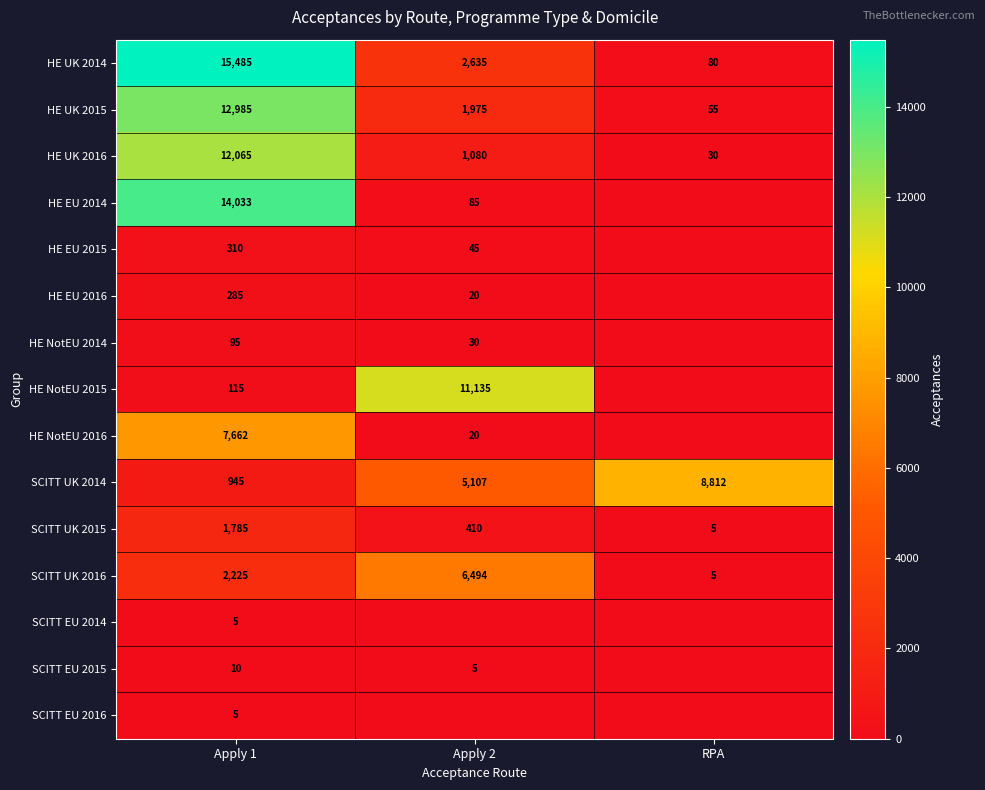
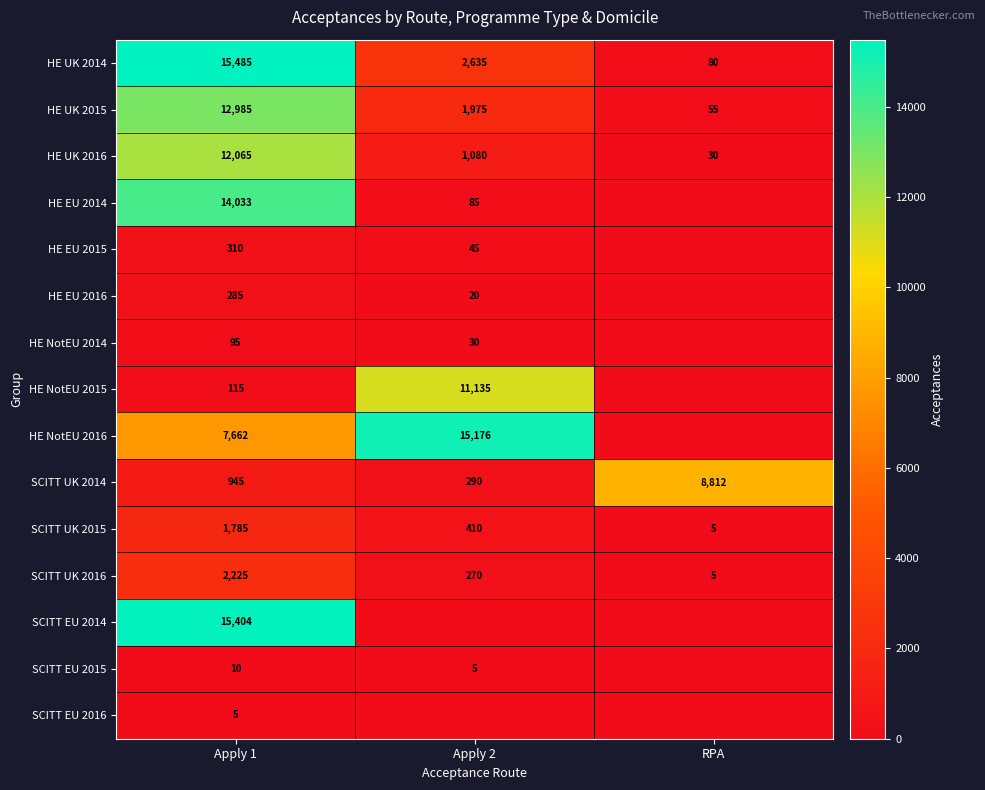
HE NotEU 2016, Apply 2: 20 -> 15,176
SCITT UK 2014, Apply 2: 5,107 -> 290
SCITT UK 2016, Apply 2: 6,494 -> 270
SCITT EU 2014, Apply 1: 5 -> 15,404
